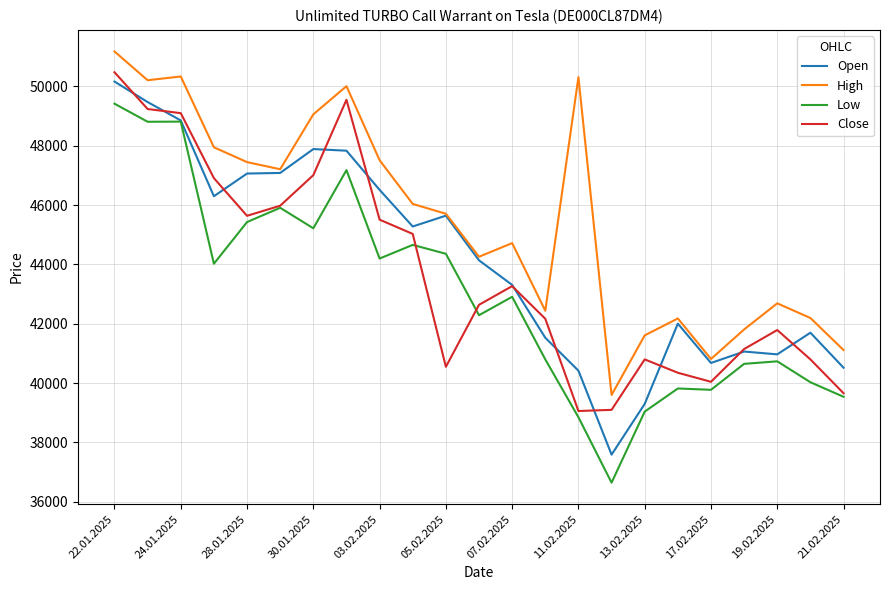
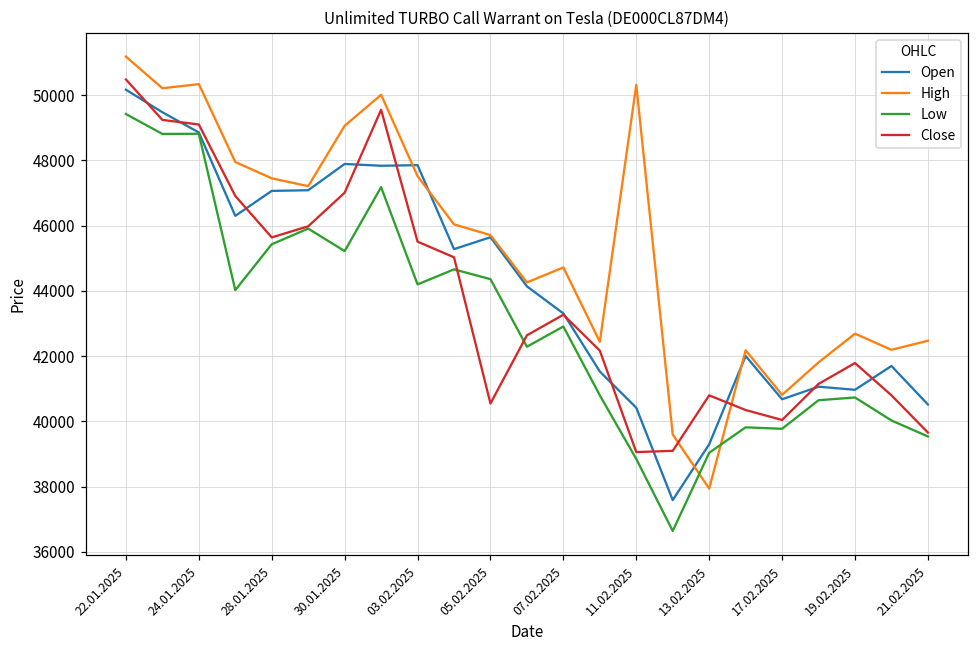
Open, 03.02.2025: 46500 -> 47900
High, 13.02.2025: 41600 -> 37900
High, 21.02.2025: 41100 -> 42500
